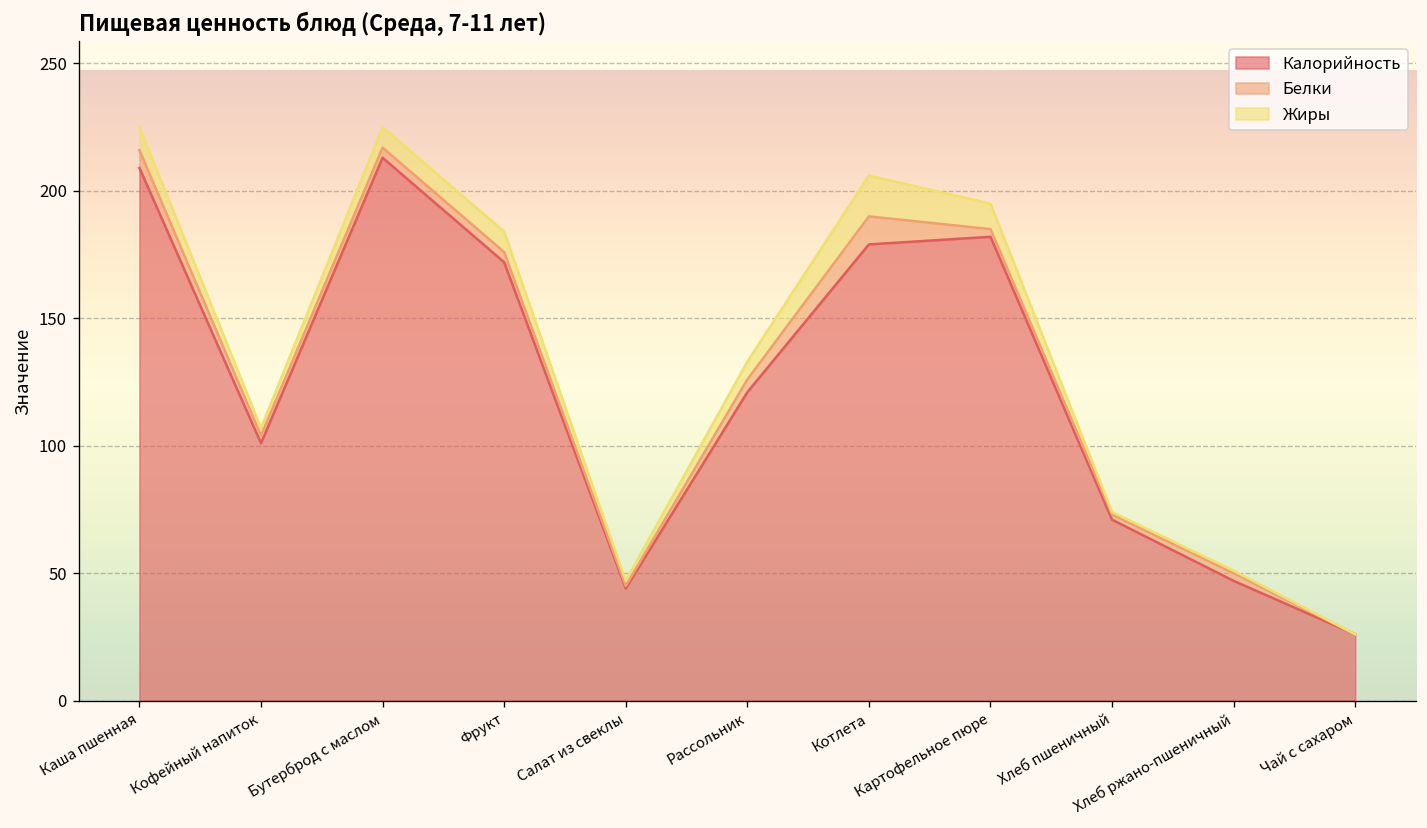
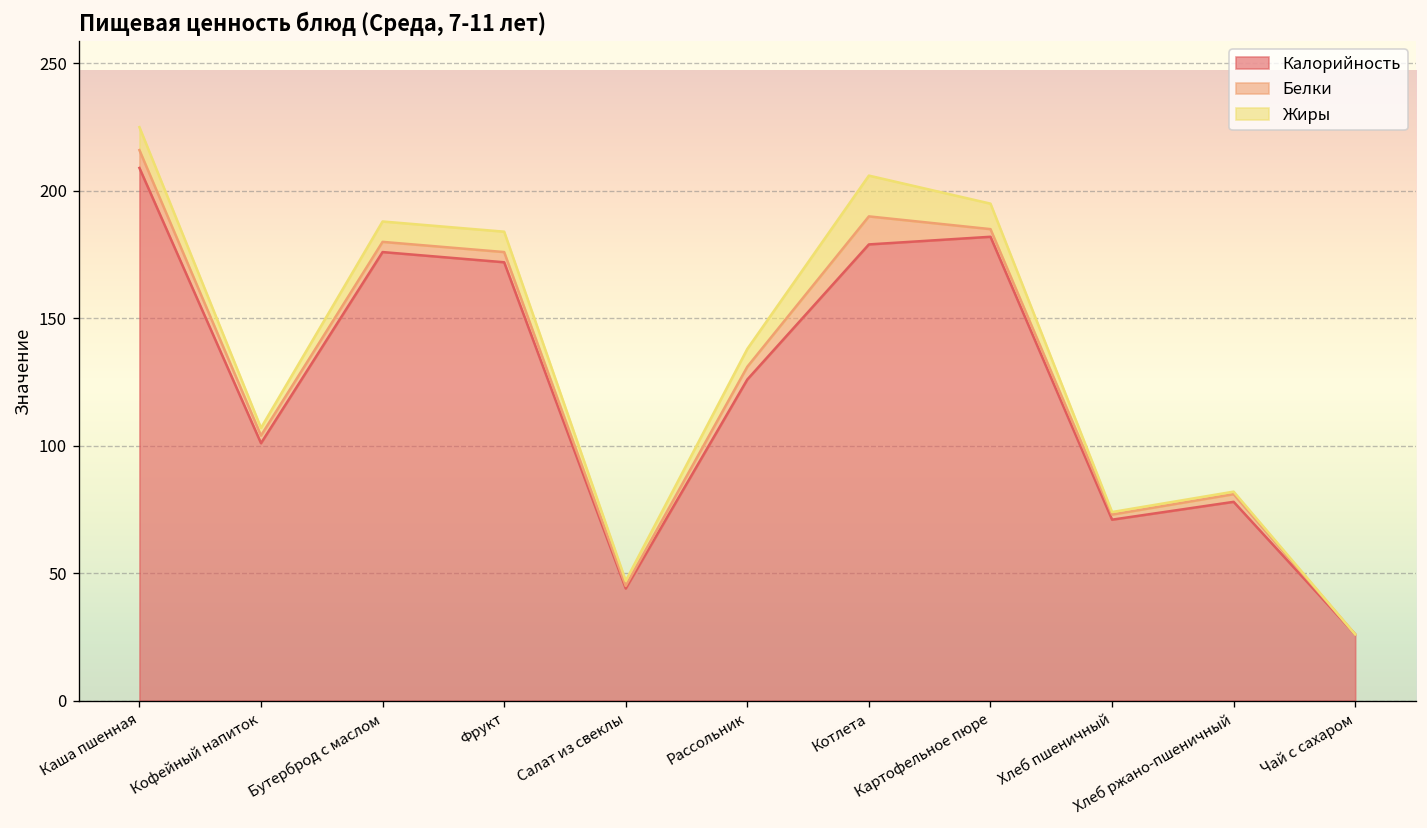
Калорийность, Бутерброд с маслом: 213 -> 176
Калорийность, Рассольник: 121 -> 126
Калорийность, Хлеб ржано-пшеничный: 47 -> 78
